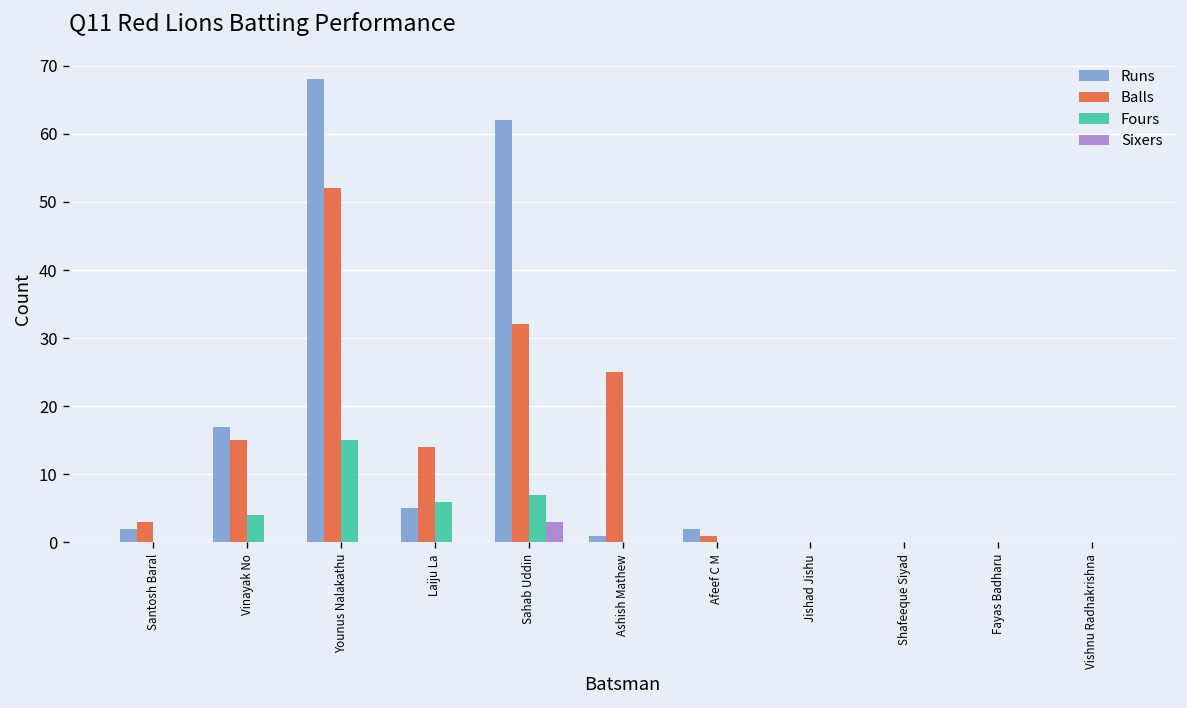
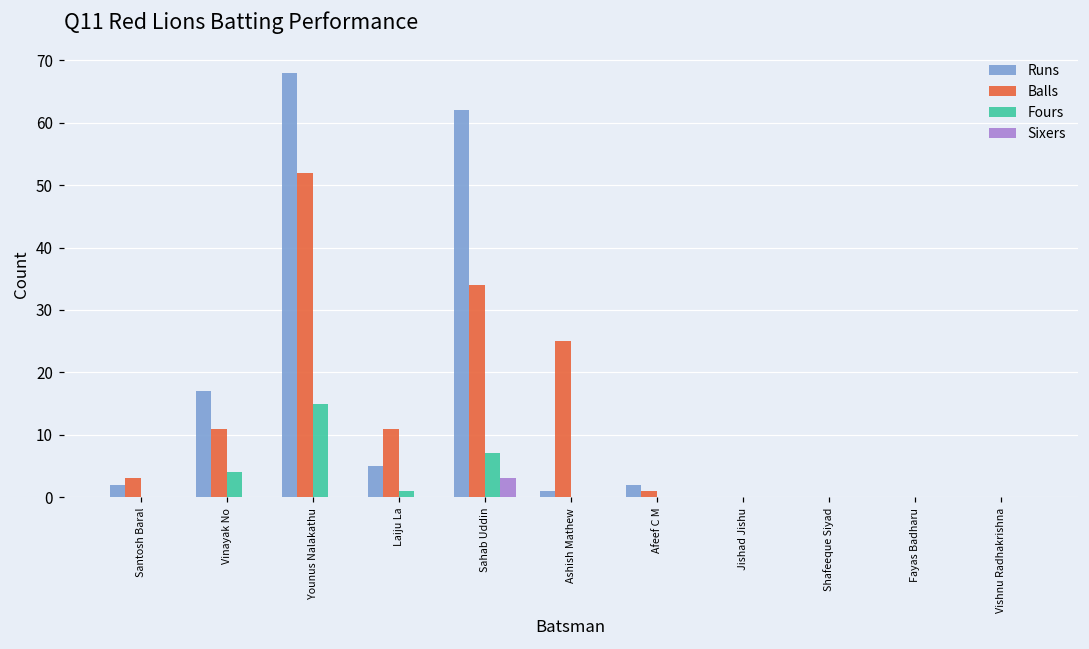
Balls, Vinayak No: 15 -> 11
Balls, Laiju La: 14 -> 11
Fours, Laiju La: 6 -> 1
Balls, Sahab Uddin: 32 -> 34
